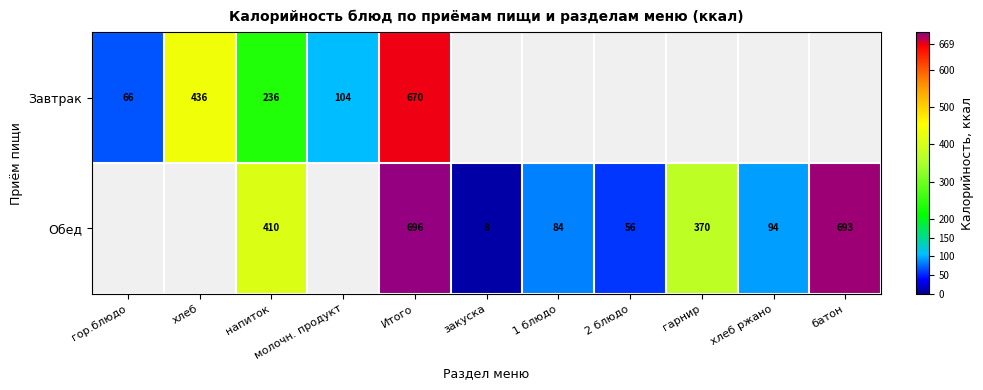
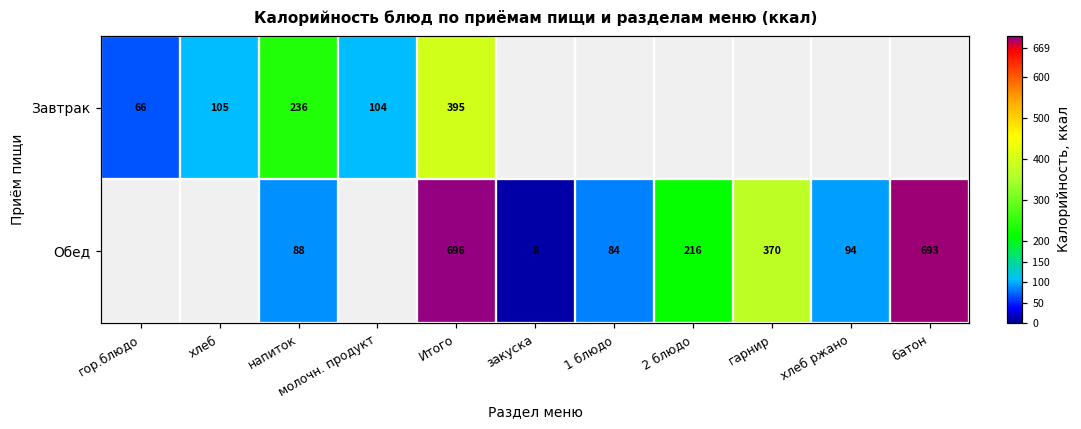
Завтрак, хлеб: 436 -> 105
Завтрак, Итого: 670 -> 395
Обед, напиток: 410 -> 88
Обед, 2 блюдо: 56 -> 216
